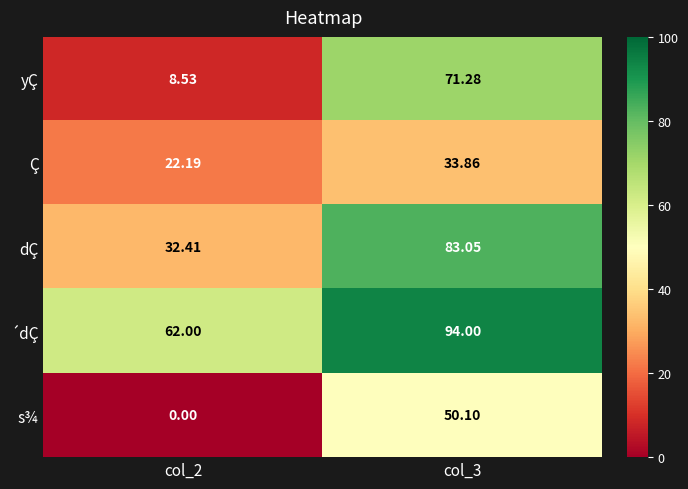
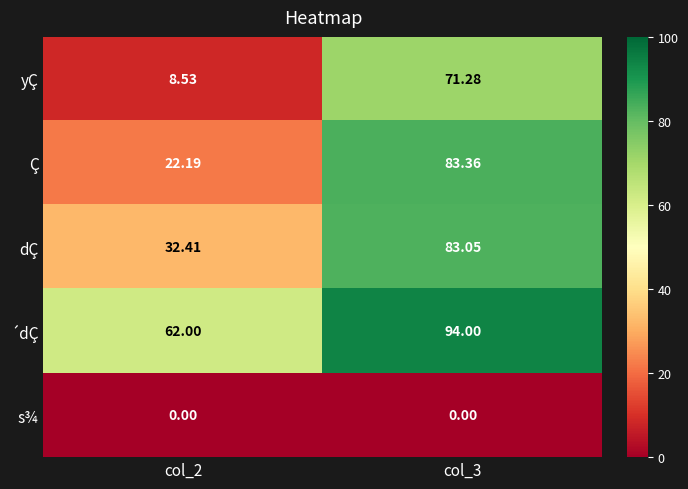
Ç, col_3: 33.86 -> 83.36
s¾, col_3: 50.10 -> 0.00
